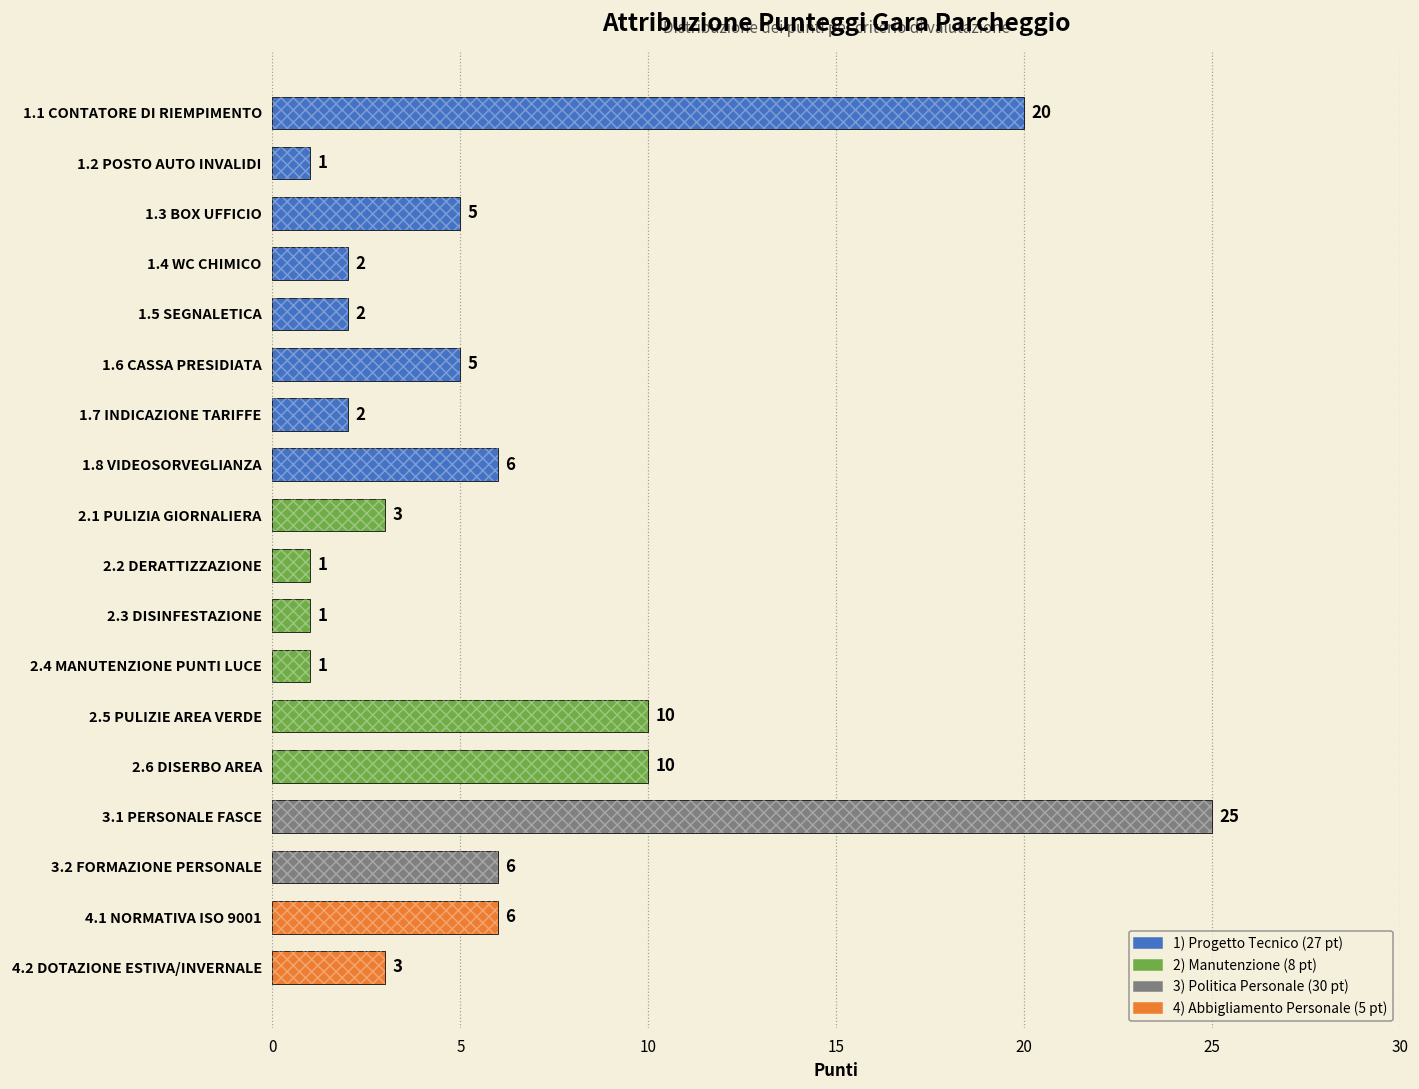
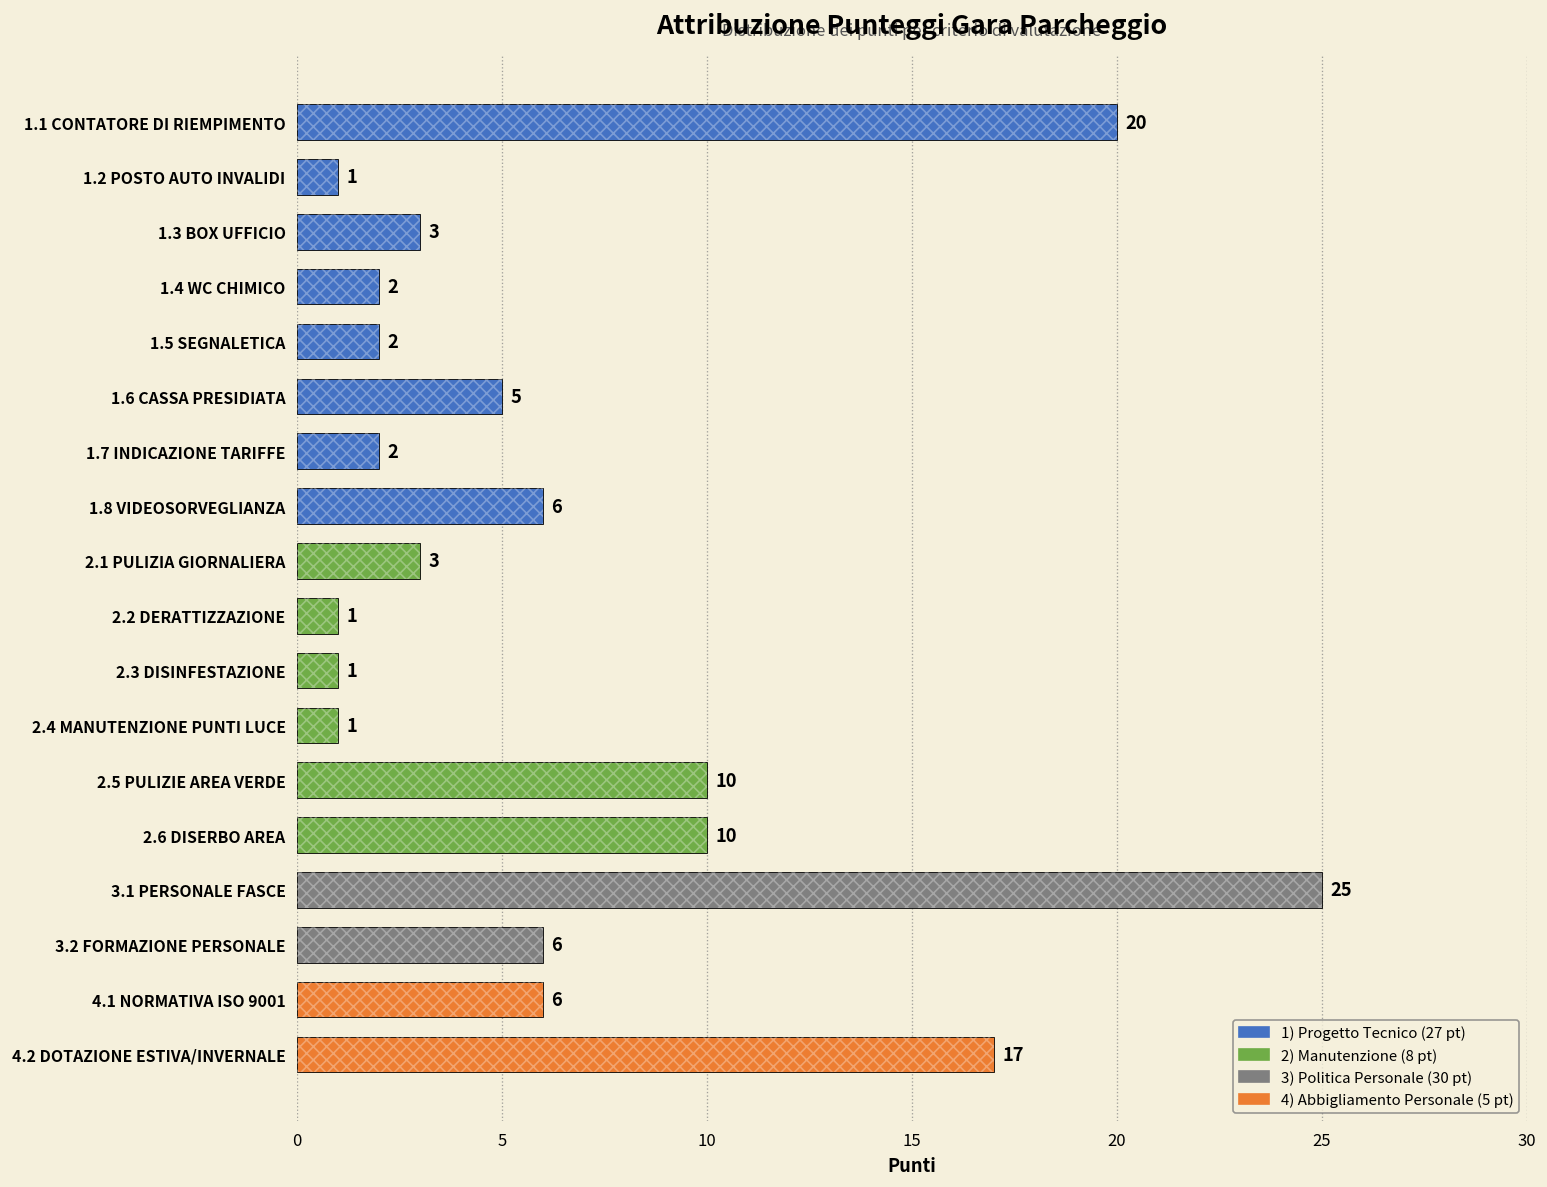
1.3 BOX UFFICIO: 5 -> 3
4.2 DOTAZIONE ESTIVA/INVERNALE: 3 -> 17
